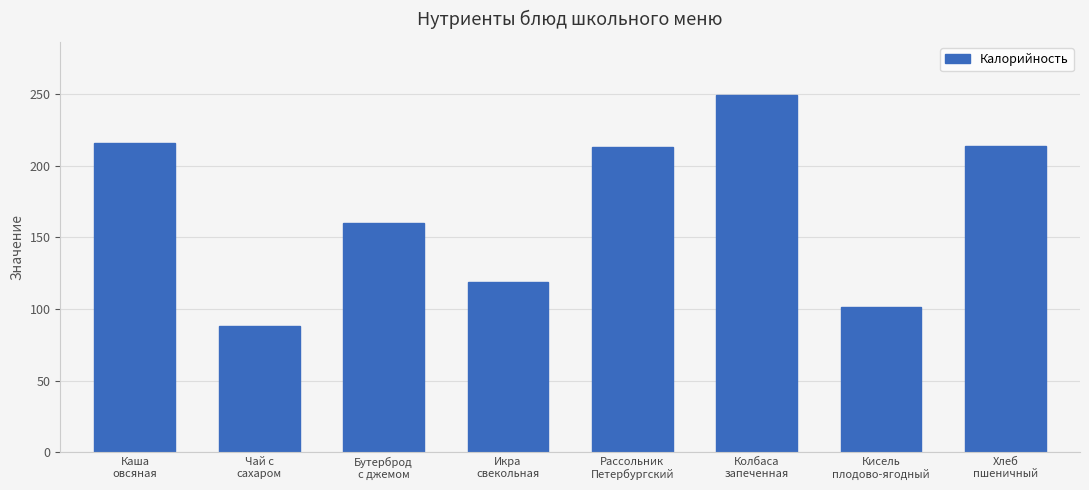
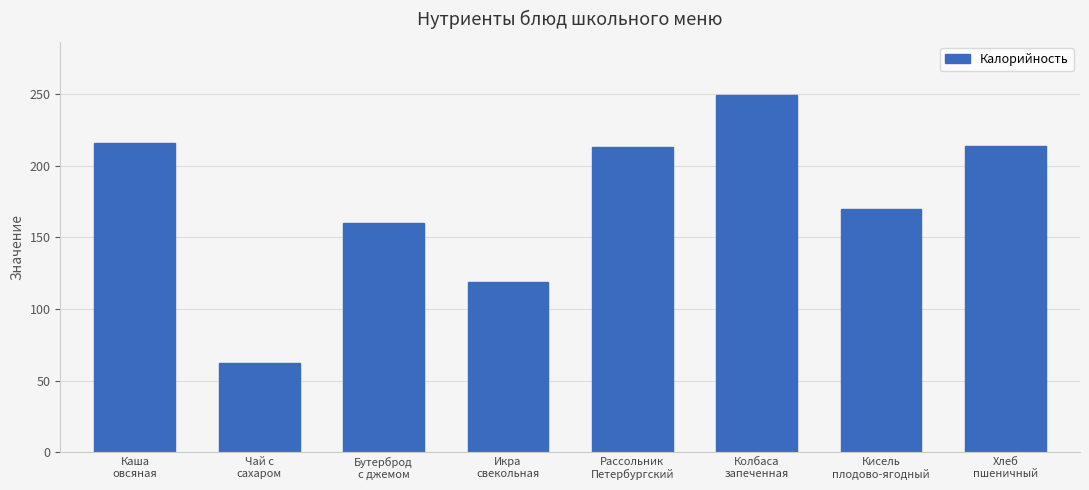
Чай с сахаром: 88 -> 62
Кисель плодово-ягодный: 101 -> 170
